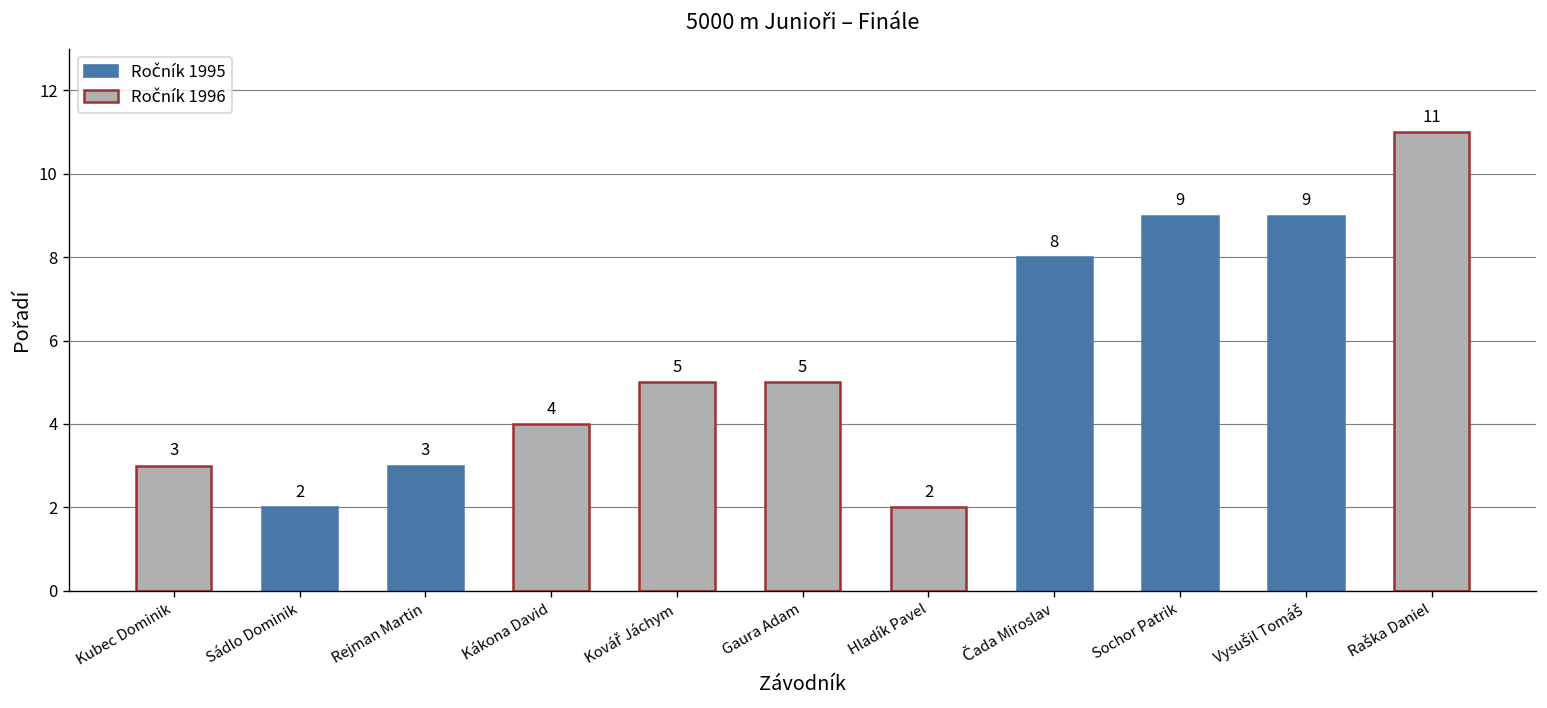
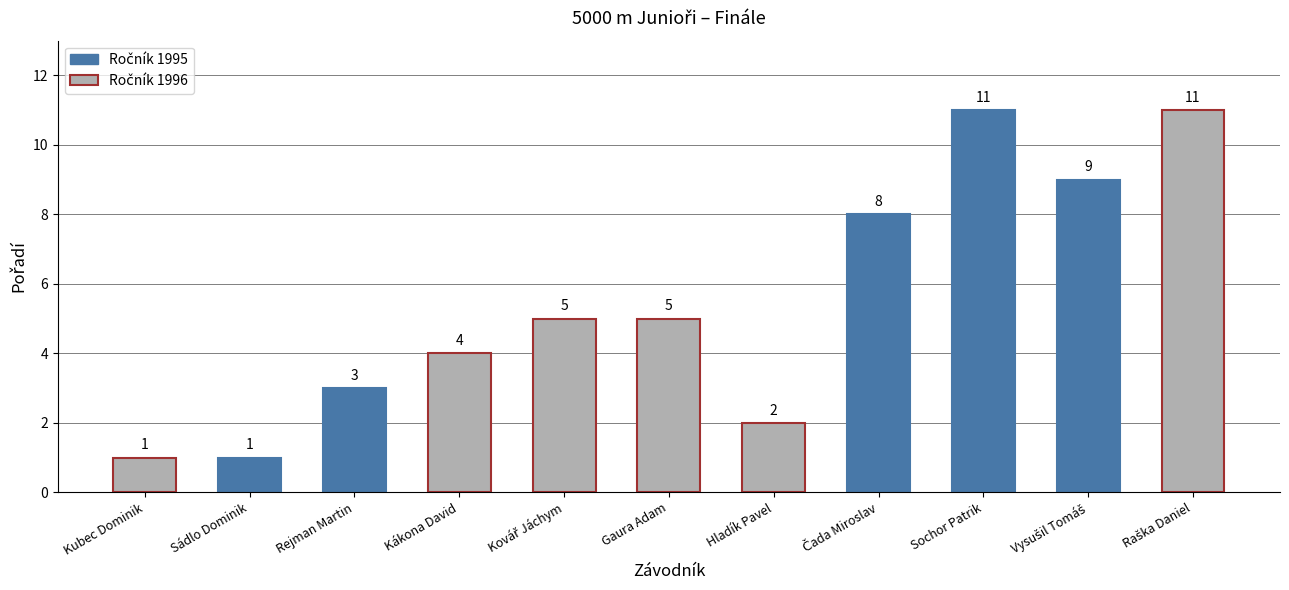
Kubec Dominik: 3 -> 1
Sádlo Dominik: 2 -> 1
Sochor Patrik: 9 -> 11
